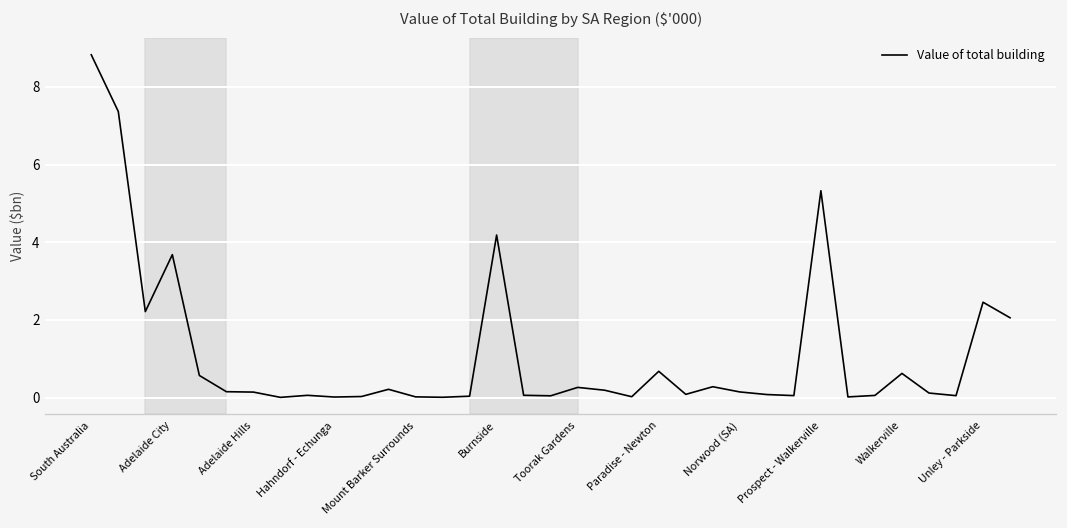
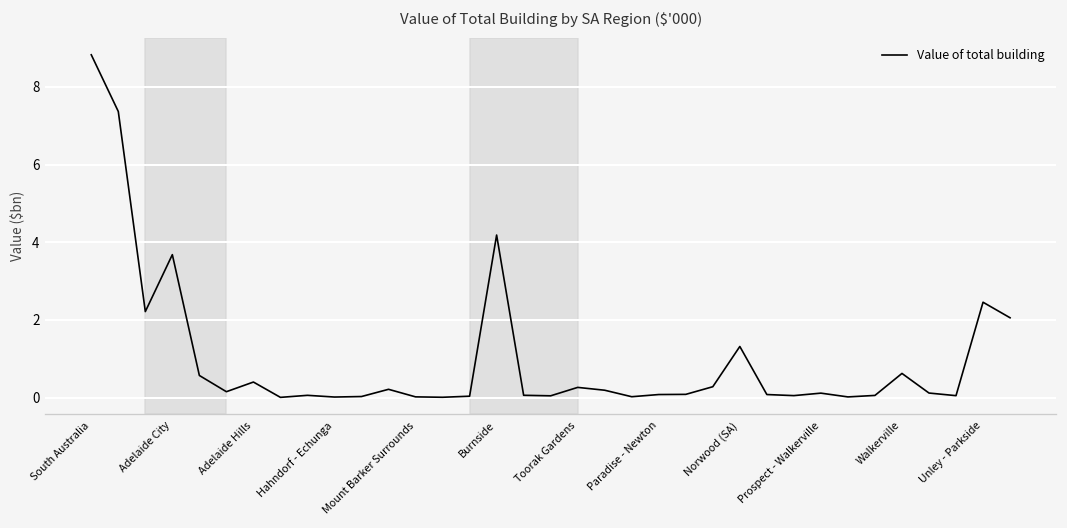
Adelaide Hills: 0.1 -> 0.4
Paradise - Newton: 0.7 -> 0.1
Norwood (SA): 0.1 -> 1.3
Prospect - Walkerville: 5.3 -> 0.1
